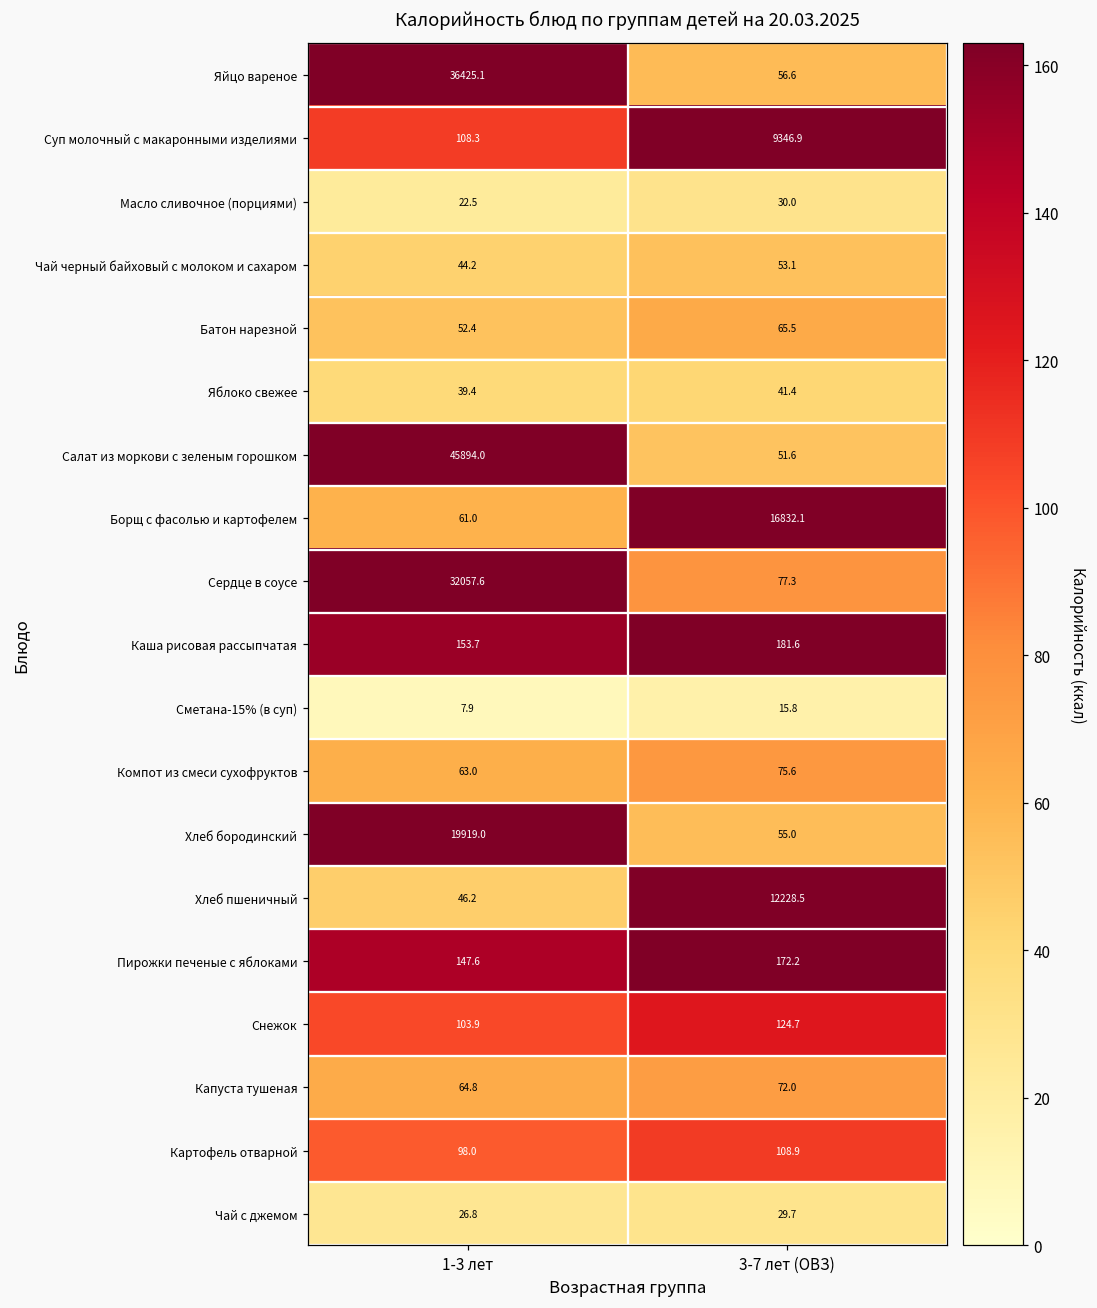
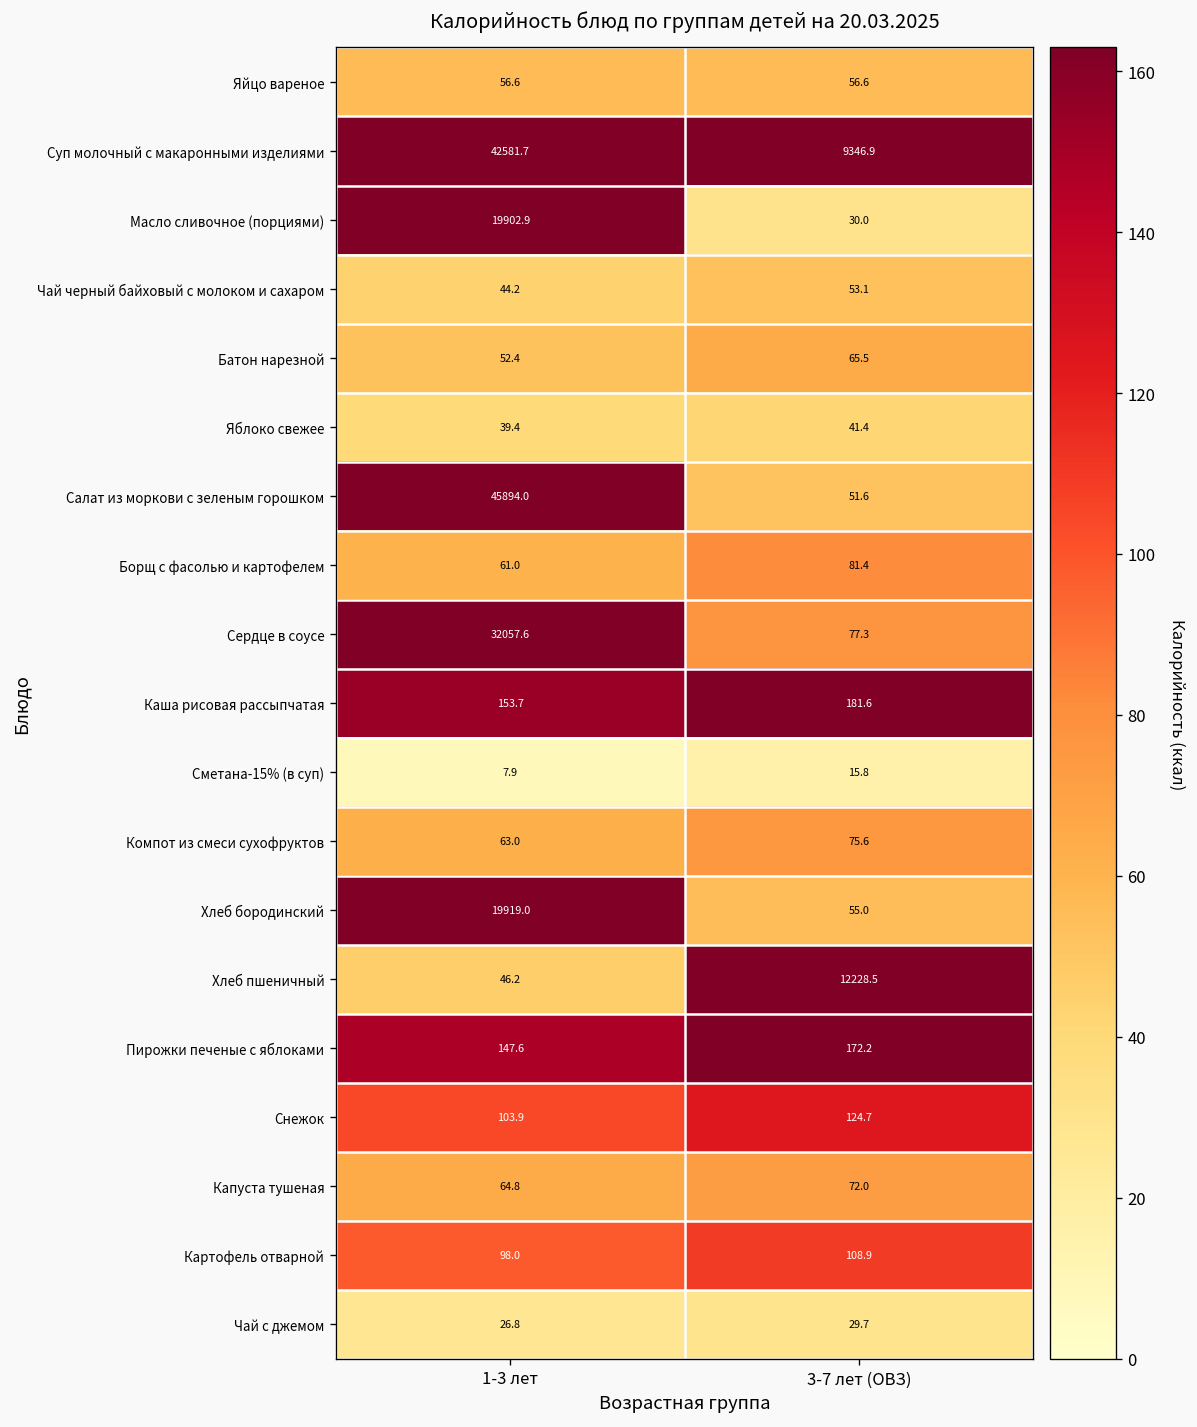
Яйцо вареное, 1-3 лет: 36425.1 -> 56.6
Суп молочный с макаронными изделиями, 1-3 лет: 108.3 -> 42581.7
Масло сливочное (порциями), 1-3 лет: 22.5 -> 19902.9
Борщ с фасолью и картофелем, 3-7 лет (ОВЗ): 16832.1 -> 81.4
